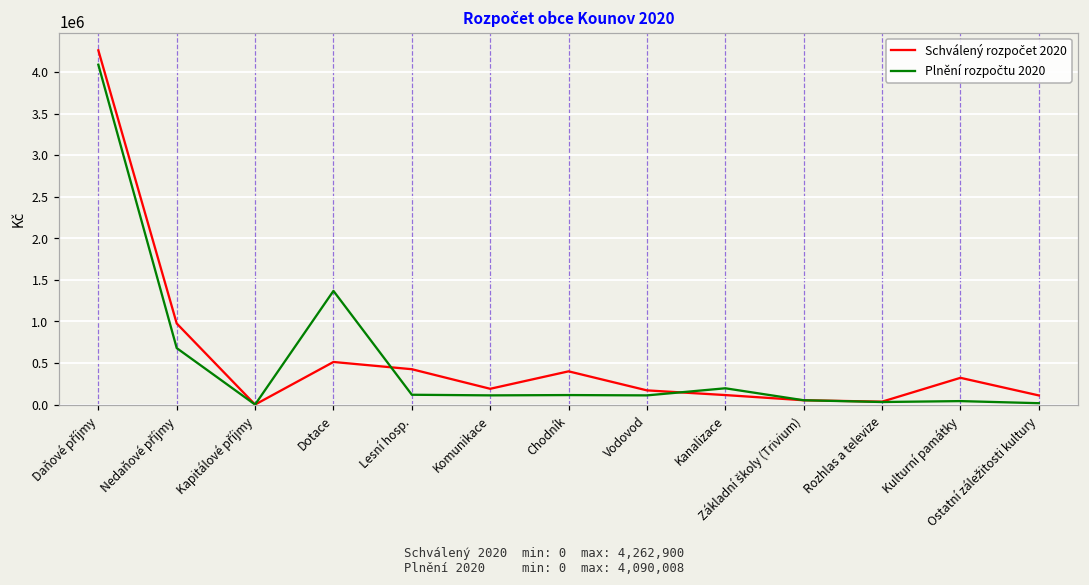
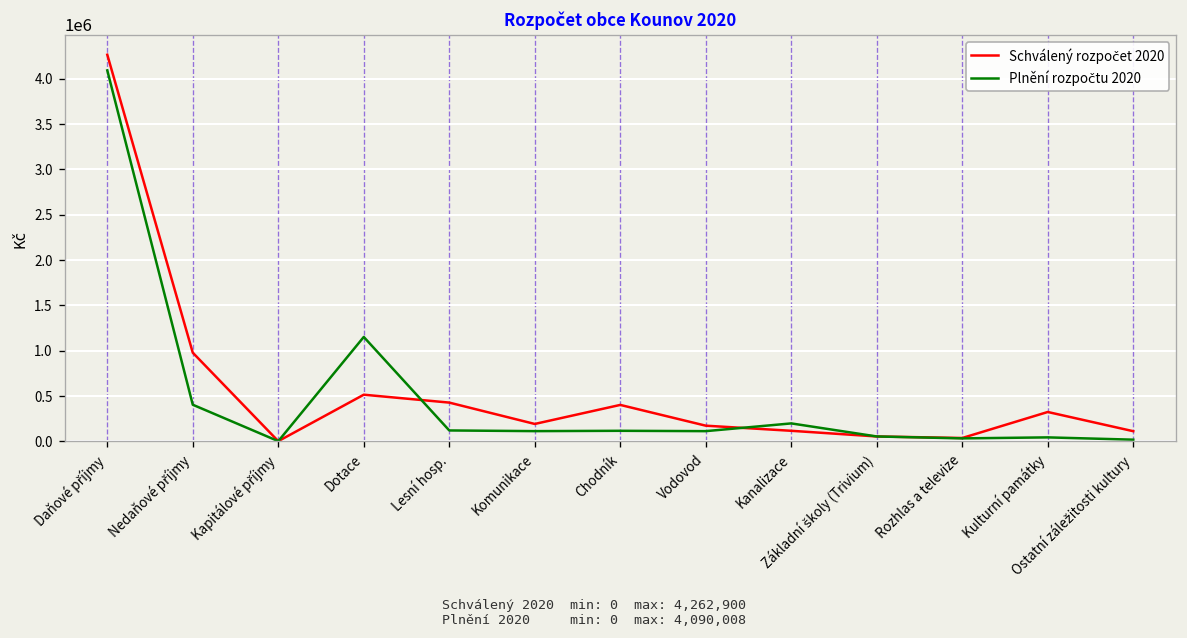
Plnění rozpočtu 2020, Nedaňové příjmy: 700000 -> 400000
Plnění rozpočtu 2020, Dotace: 1400000 -> 1100000
